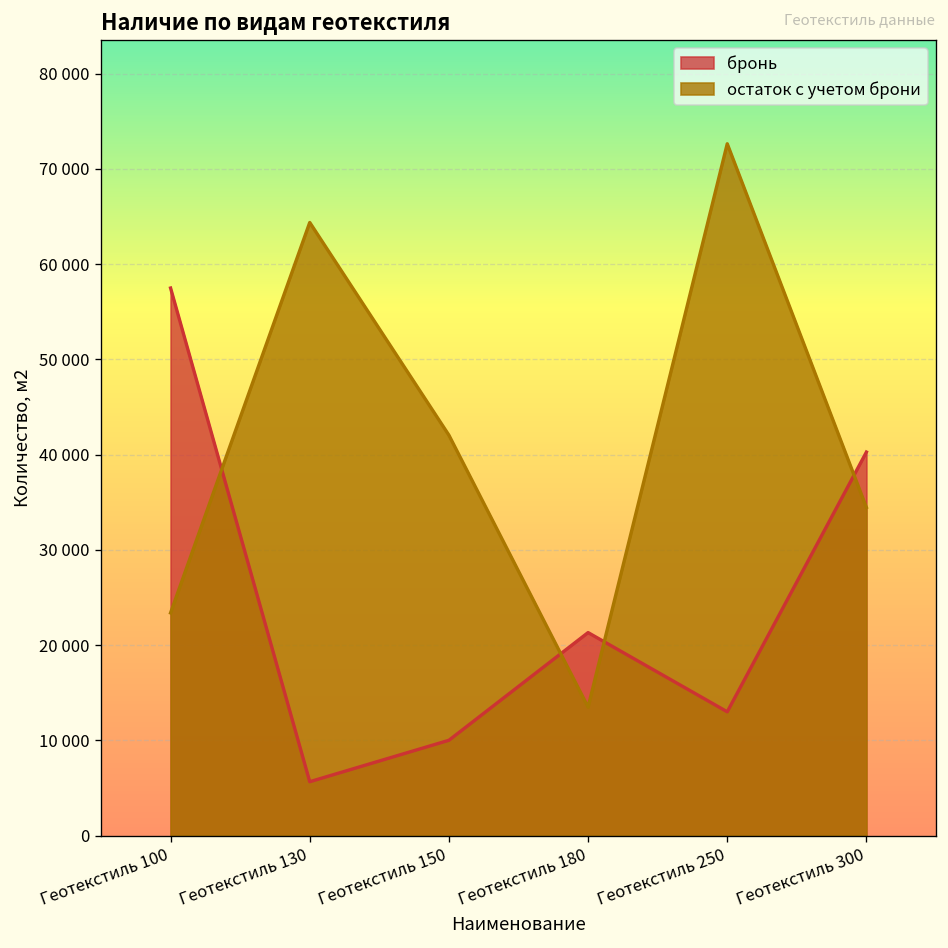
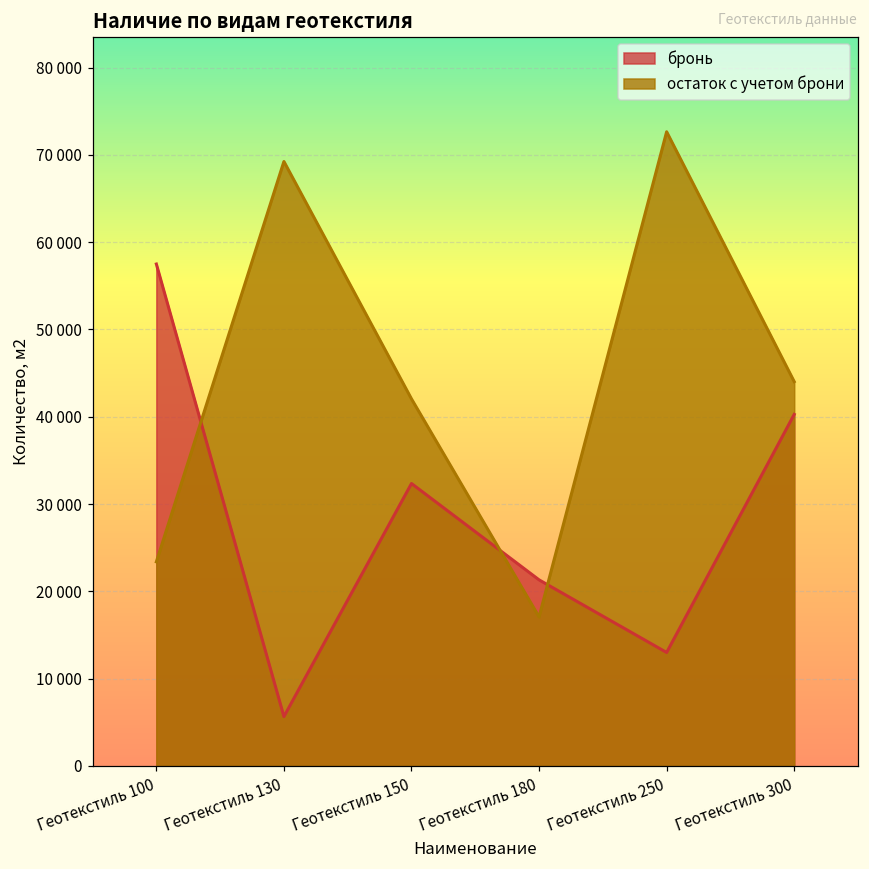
остаток с учетом брони, Геотекстиль 130: 64000 -> 69000
бронь, Геотекстиль 150: 10000 -> 32000
остаток с учетом брони, Геотекстиль 180: 13000 -> 17000
остаток с учетом брони, Геотекстиль 300: 34000 -> 44000
